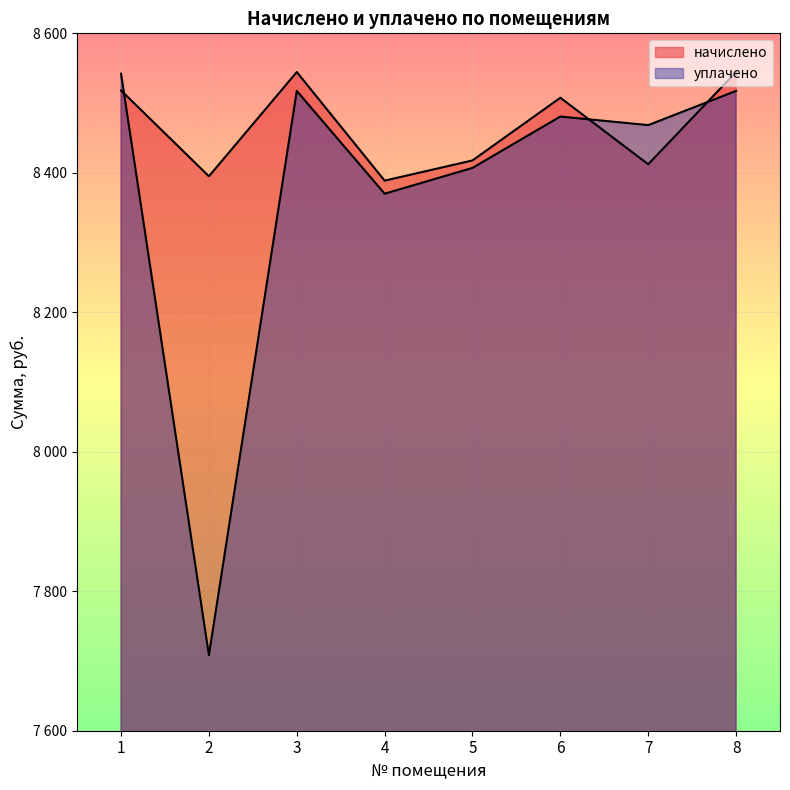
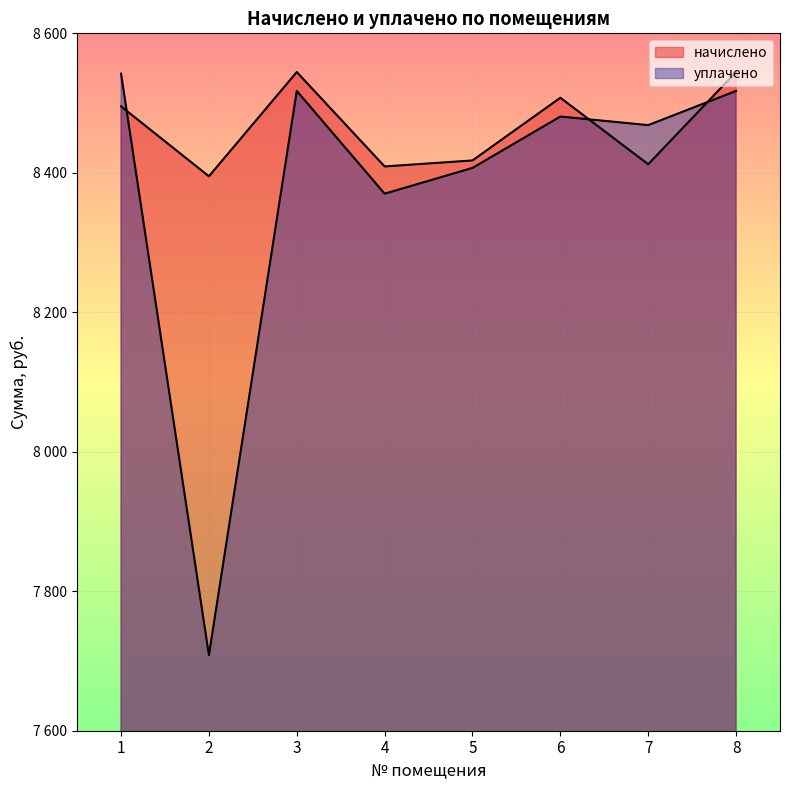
начислено, 1: 8520 -> 8500
начислено, 4: 8390 -> 8410
